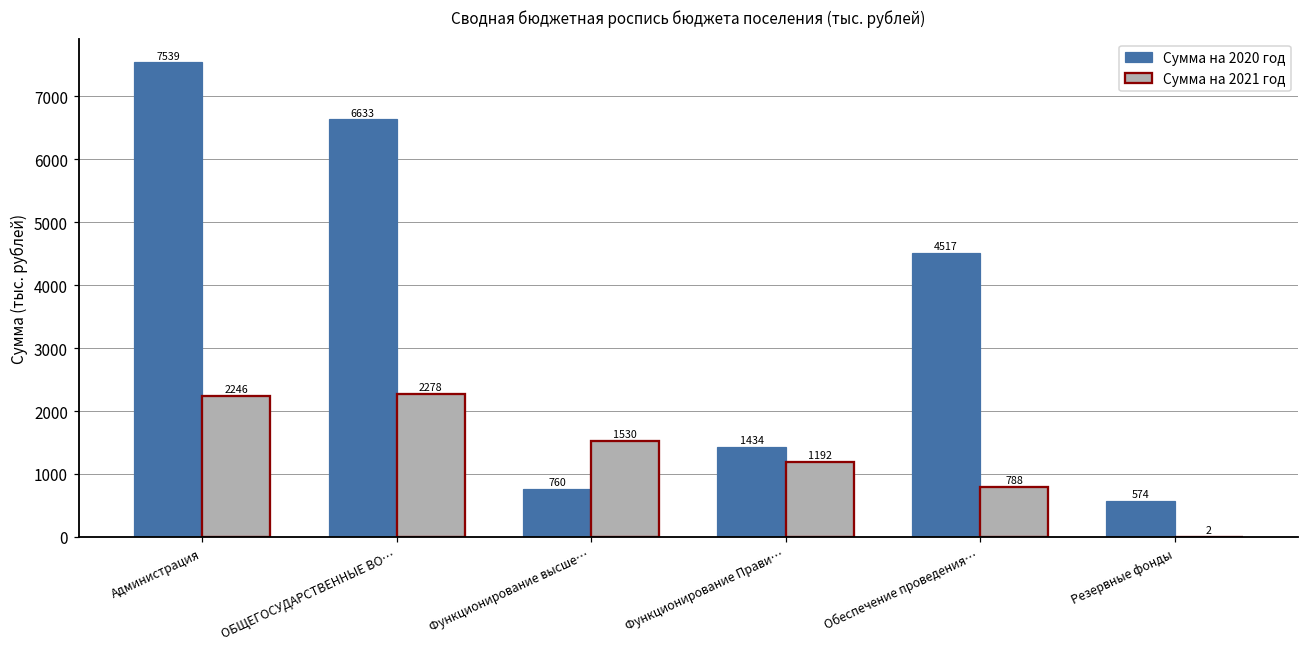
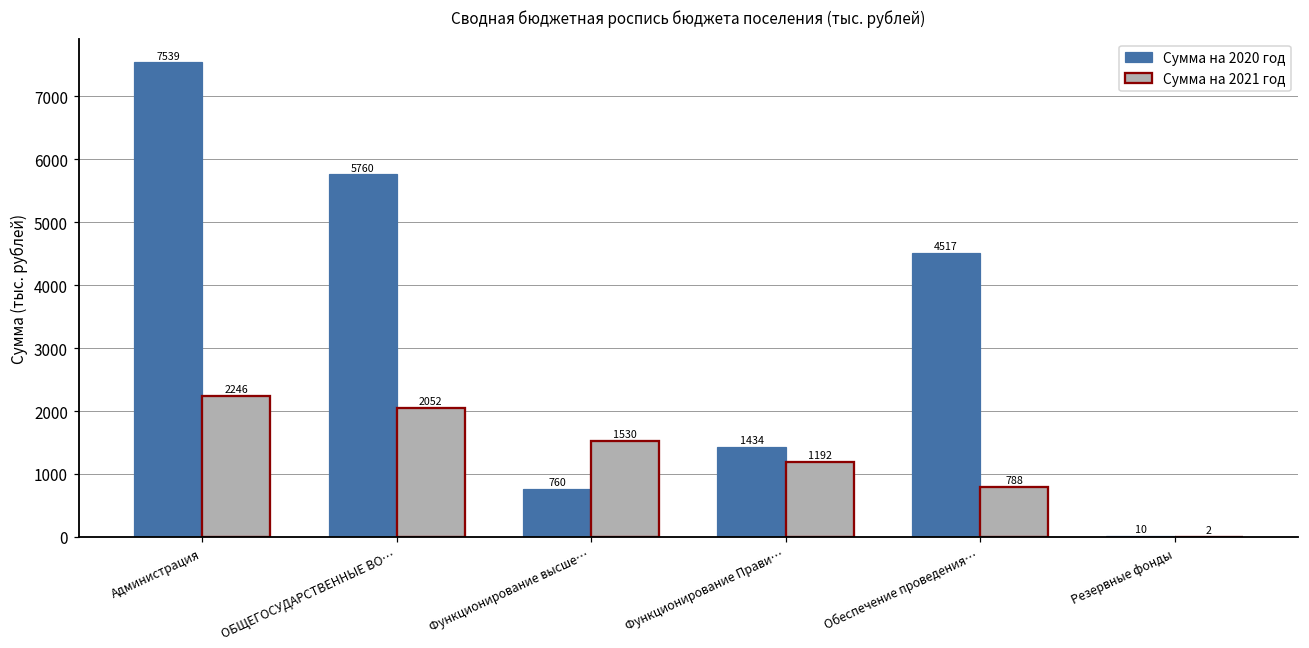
Сумма на 2020 год, ОБЩЕГОСУДАРСТВЕННЫЕ ВО…: 6633 -> 5760
Сумма на 2021 год, ОБЩЕГОСУДАРСТВЕННЫЕ ВО…: 2278 -> 2052
Сумма на 2020 год, Резервные фонды: 574 -> 10
